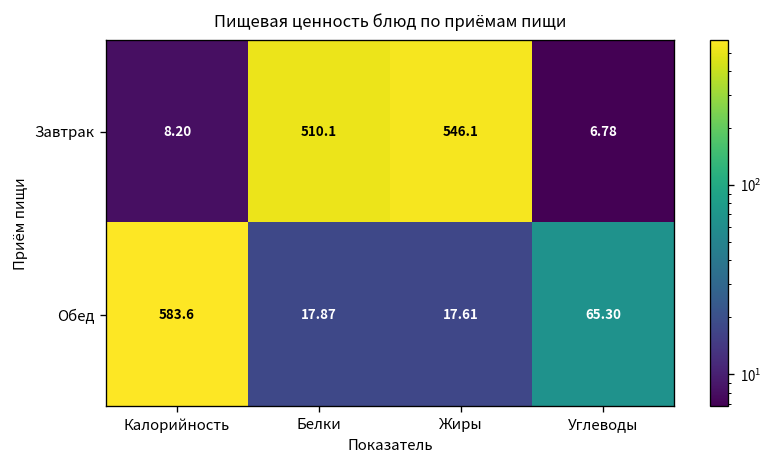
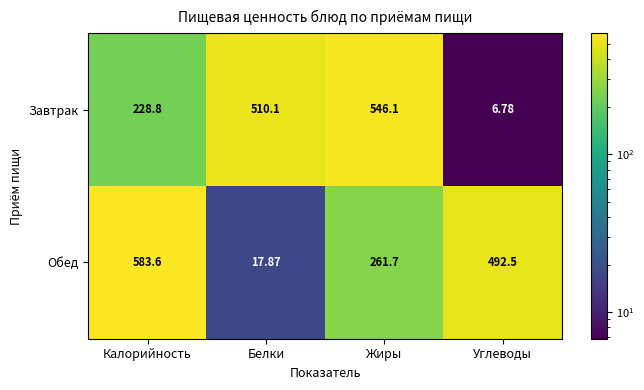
Завтрак, Калорийность: 8.20 -> 228.8
Обед, Жиры: 17.61 -> 261.7
Обед, Углеводы: 65.30 -> 492.5
